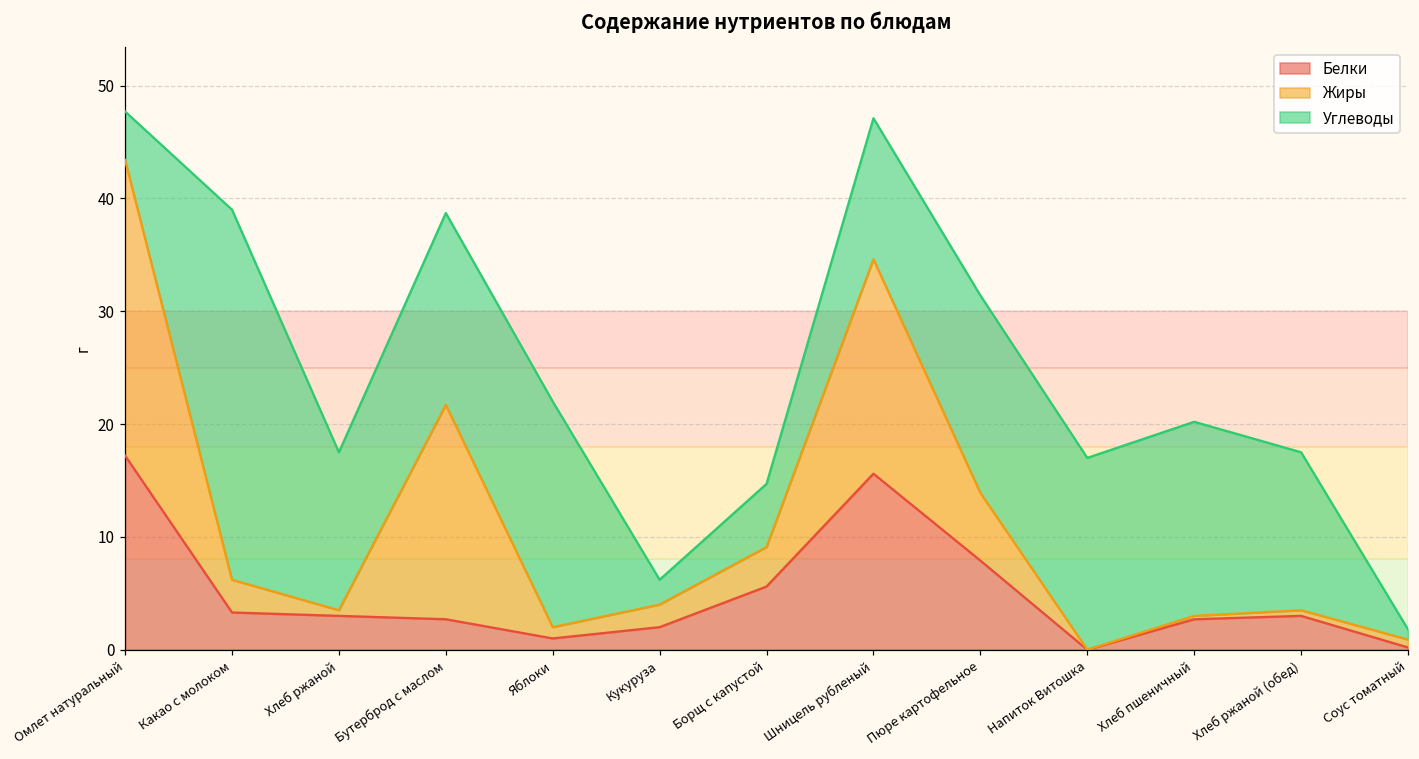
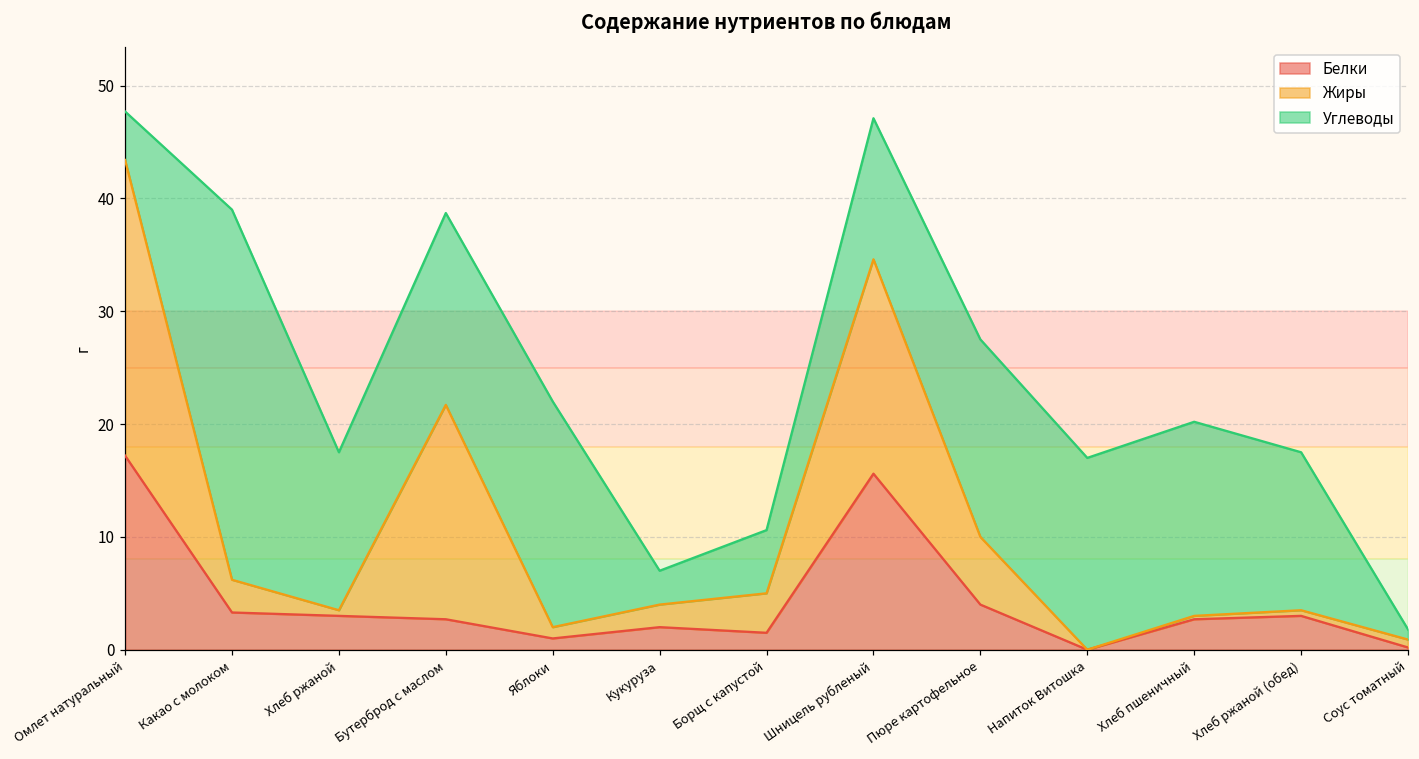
Углеводы, Кукуруза: 2.2 -> 3.0
Белки, Борщ с капустой: 5.6 -> 1.5
Белки, Пюре картофельное: 7.9 -> 4.0
